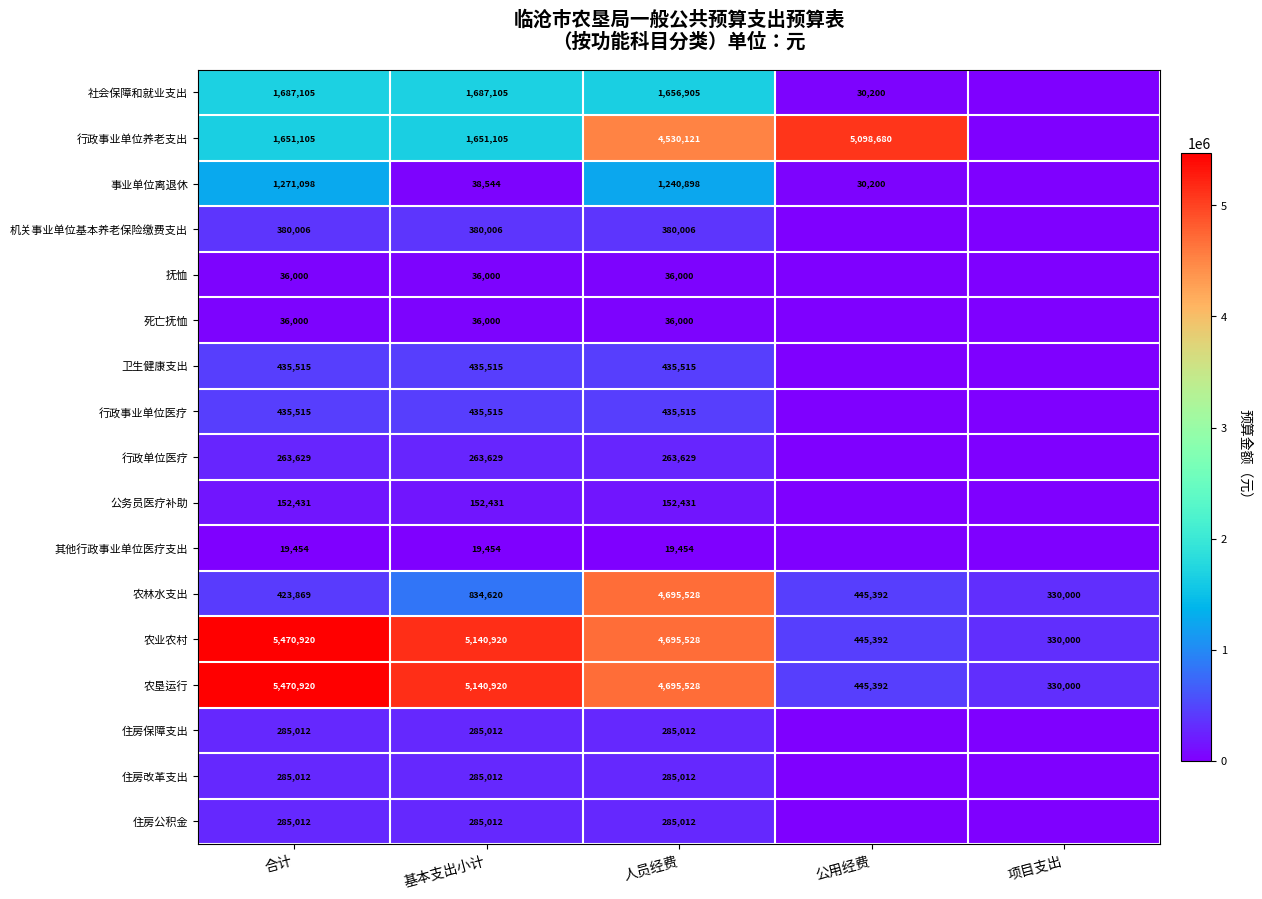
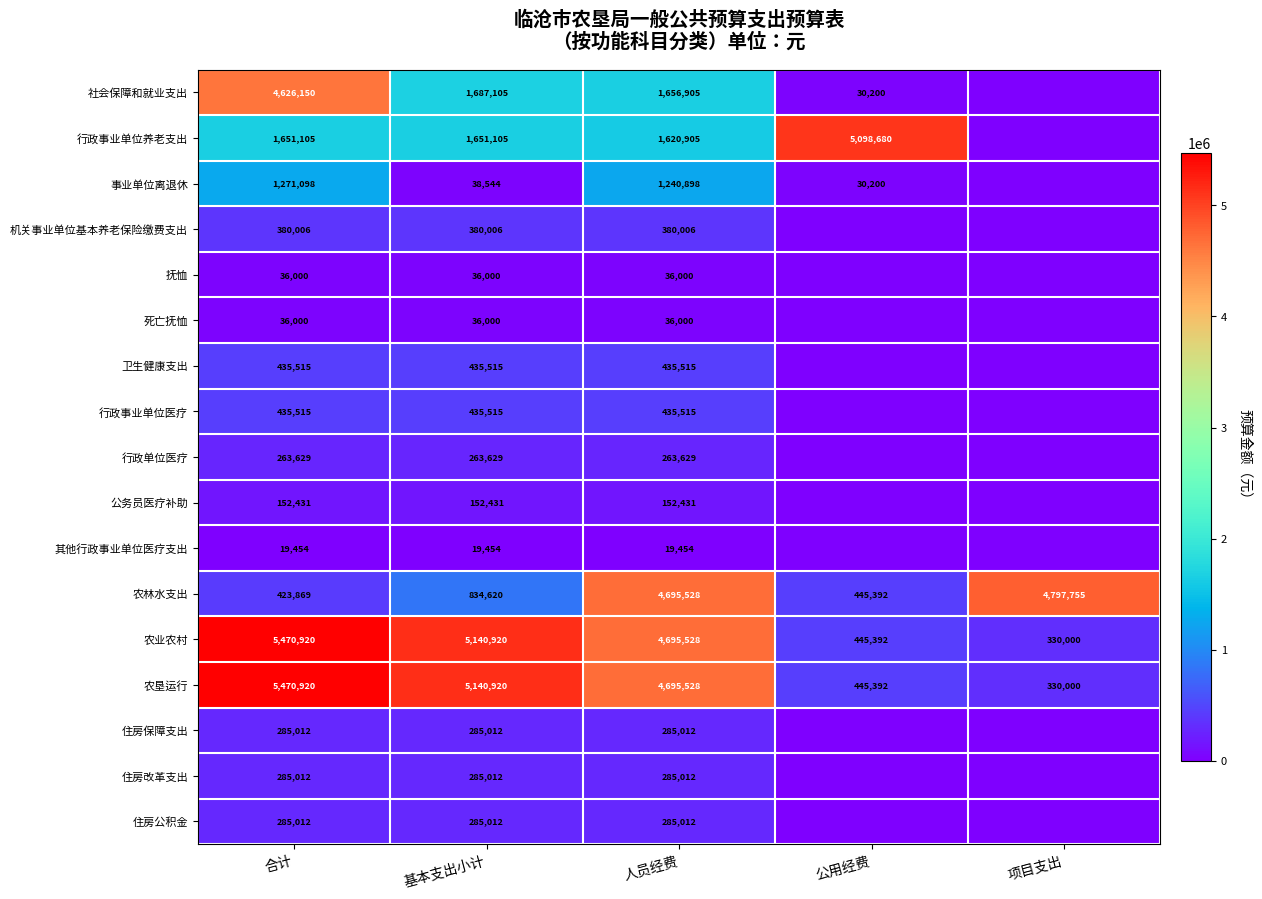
社会保障和就业支出, 合计: 1,687,105 -> 4,626,150
行政事业单位养老支出, 人员经费: 4,530,121 -> 1,620,905
农林水支出, 项目支出: 330,000 -> 4,797,755
